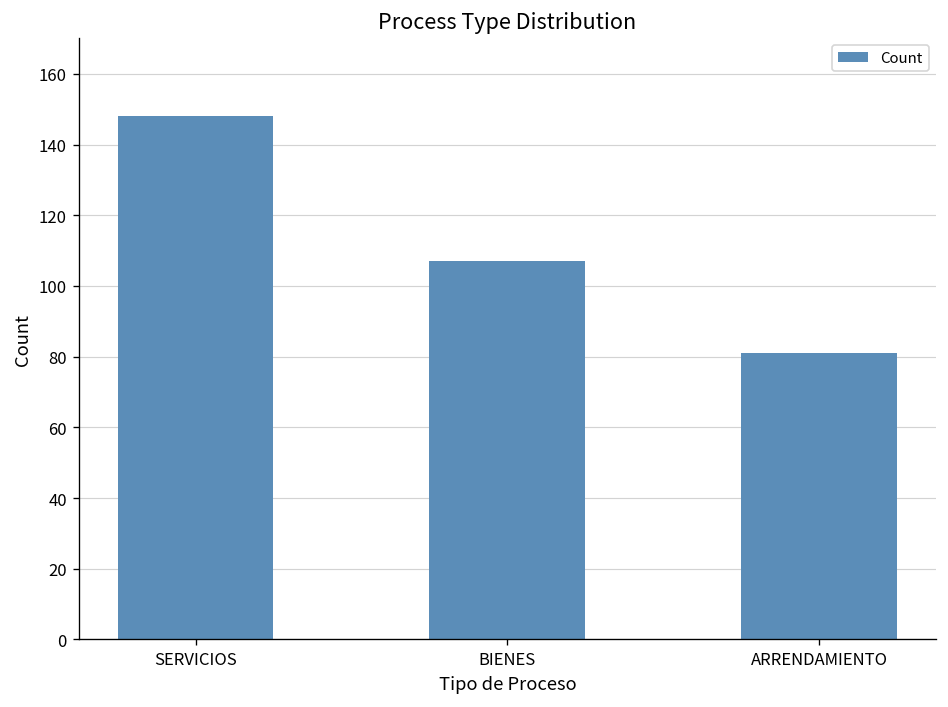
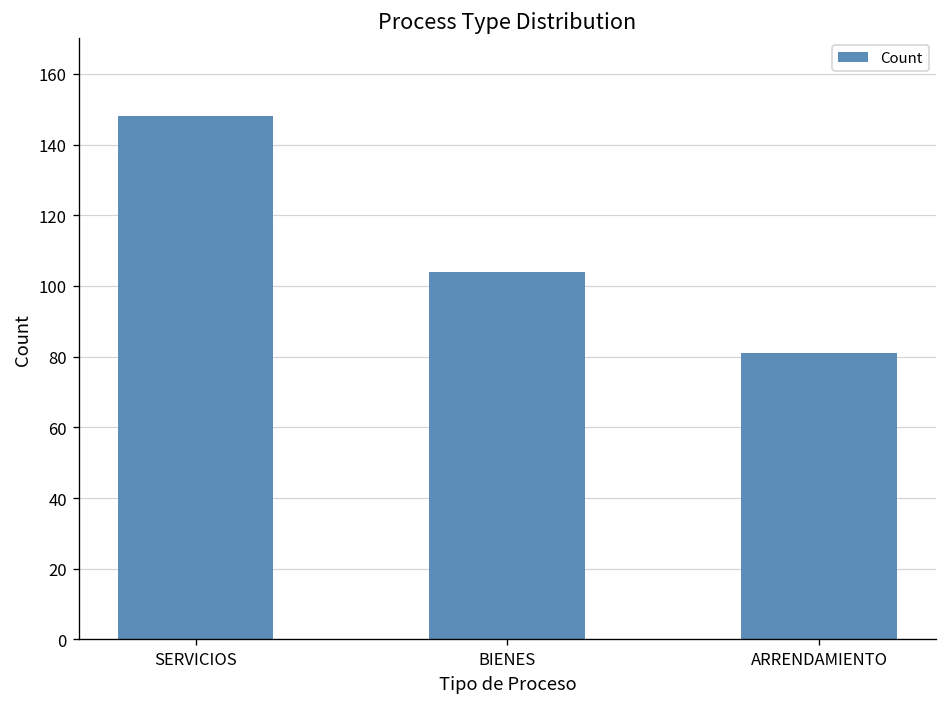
BIENES: 107 -> 104
